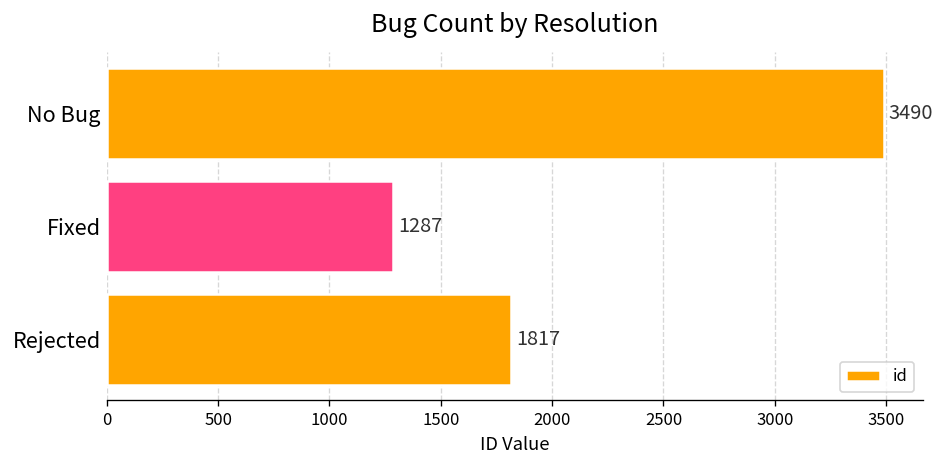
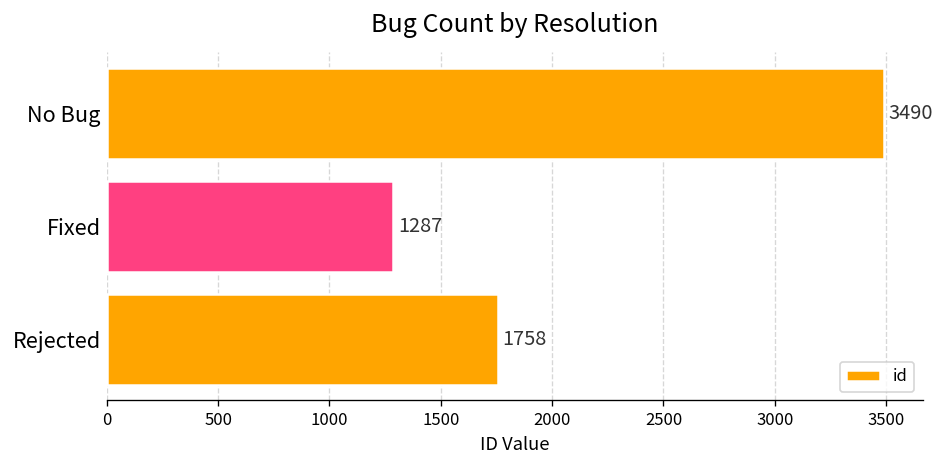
Rejected: 1817 -> 1758
